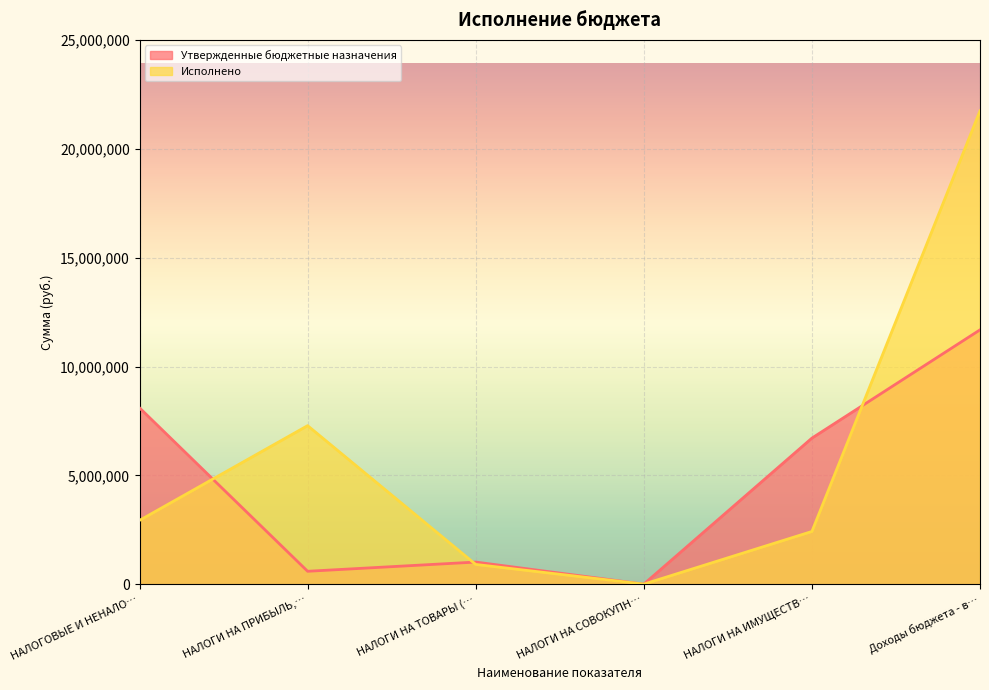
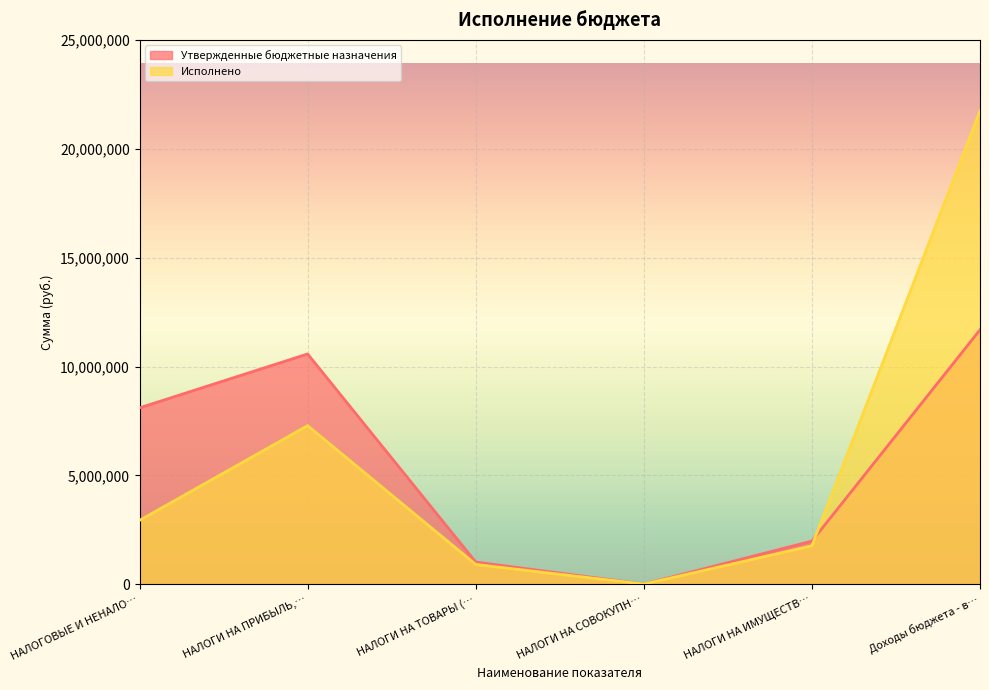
Утвержденные бюджетные назначения, НАЛОГИ НА ПРИБЫЛЬ,…: 600,000 -> 10,600,000
Утвержденные бюджетные назначения, НАЛОГИ НА ИМУЩЕСТВ…: 6,700,000 -> 2,000,000
Исполнено, НАЛОГИ НА ИМУЩЕСТВ…: 2,400,000 -> 1,800,000
